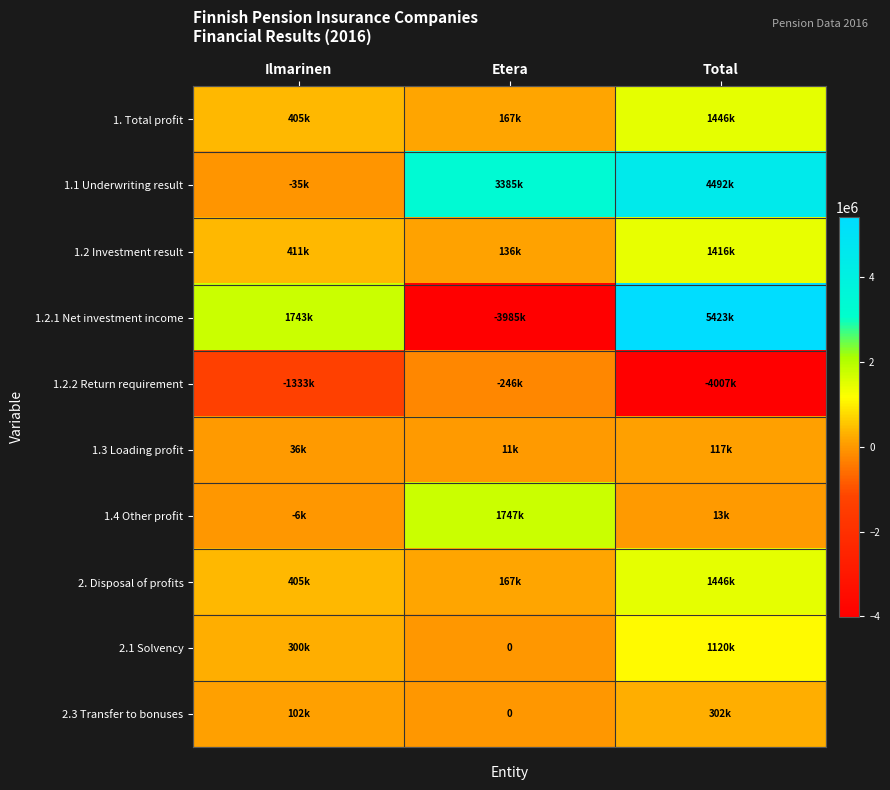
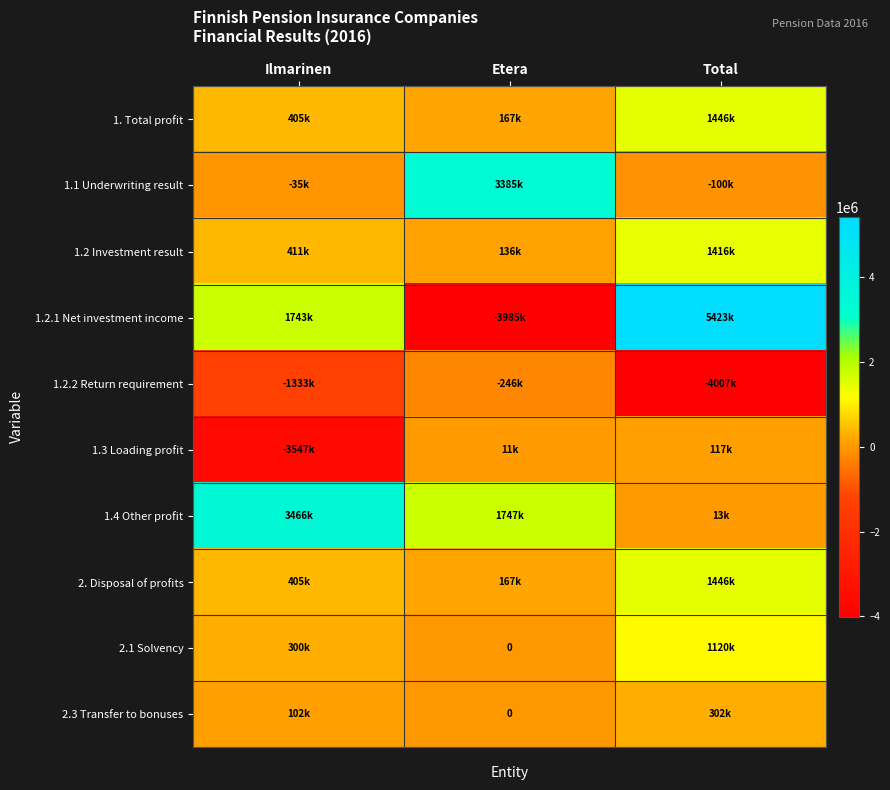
1.1 Underwriting result, Total: 4492k -> -100k
1.3 Loading profit, Ilmarinen: 36k -> -3547k
1.4 Other profit, Ilmarinen: -6k -> 3466k
